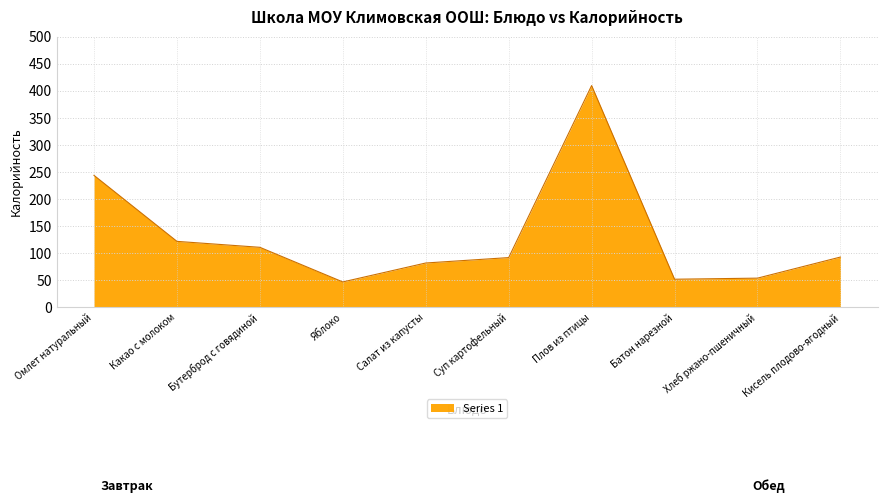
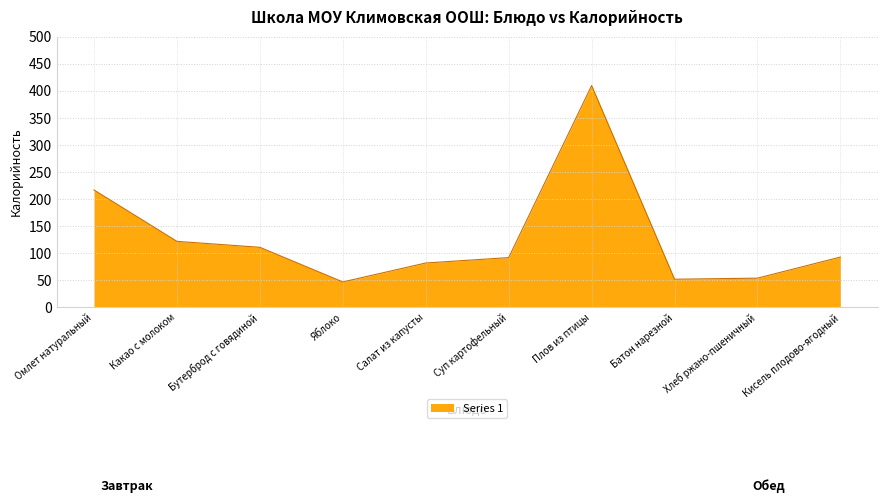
Омлет натуральный: 240 -> 220
